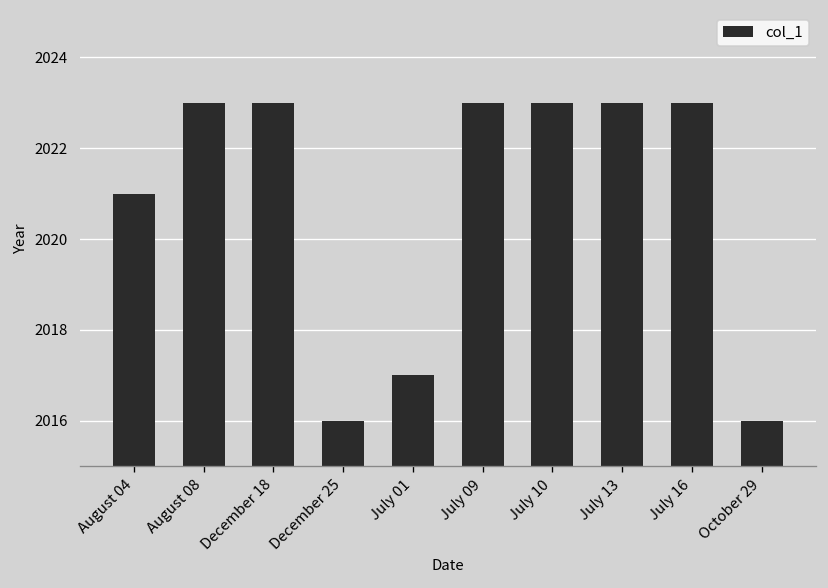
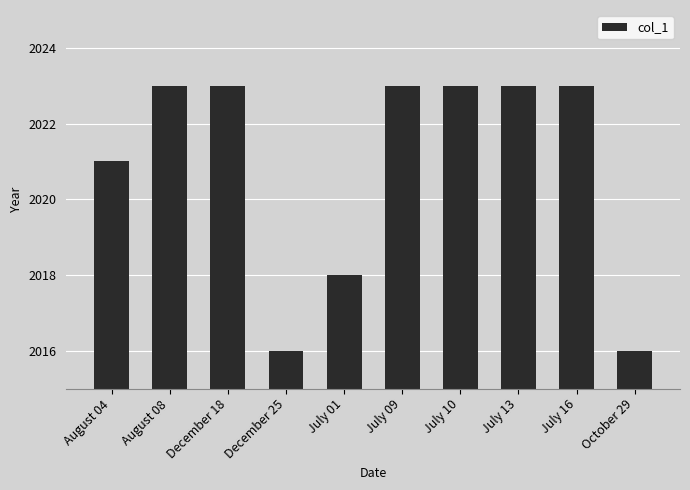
July 01: 2017 -> 2018
